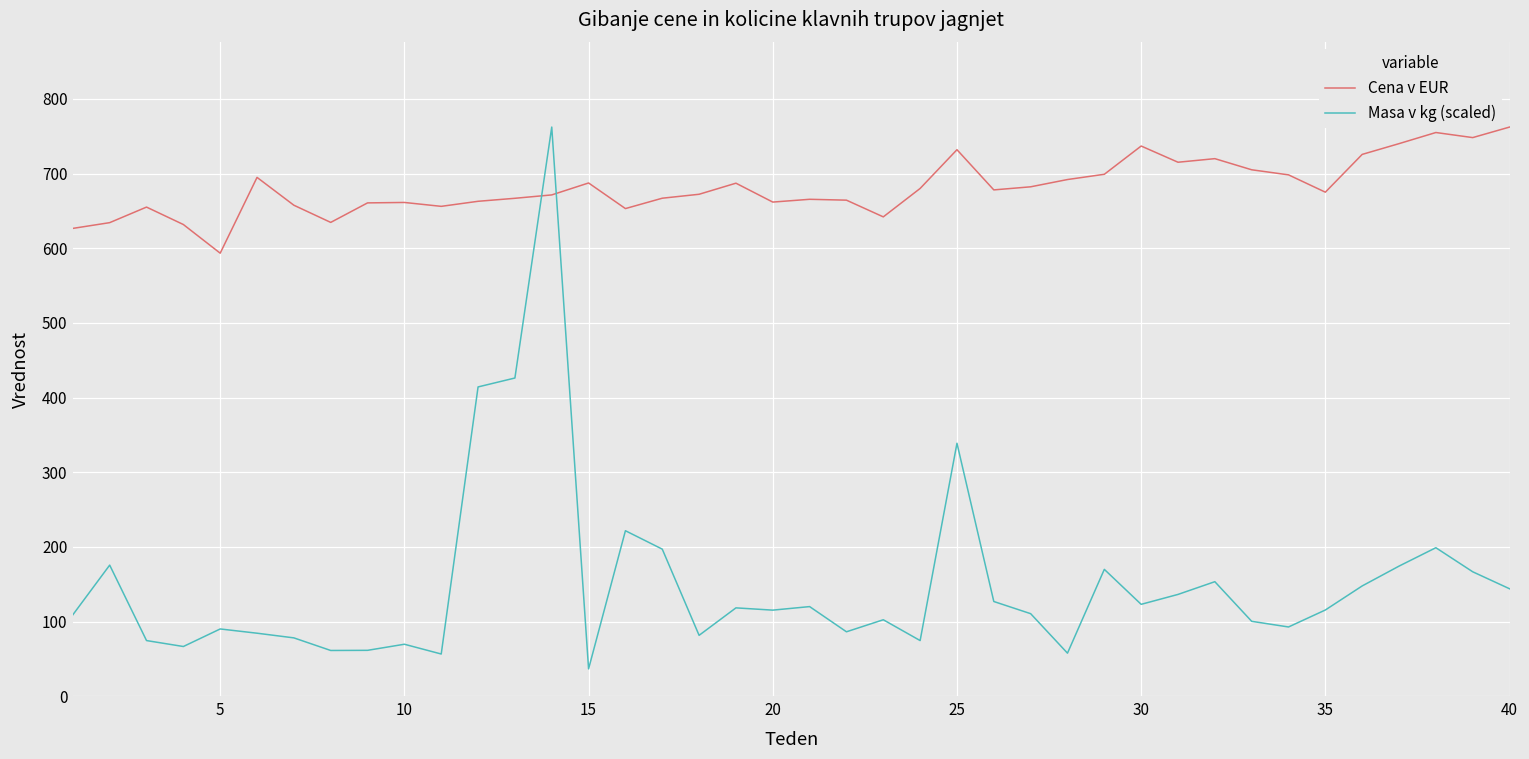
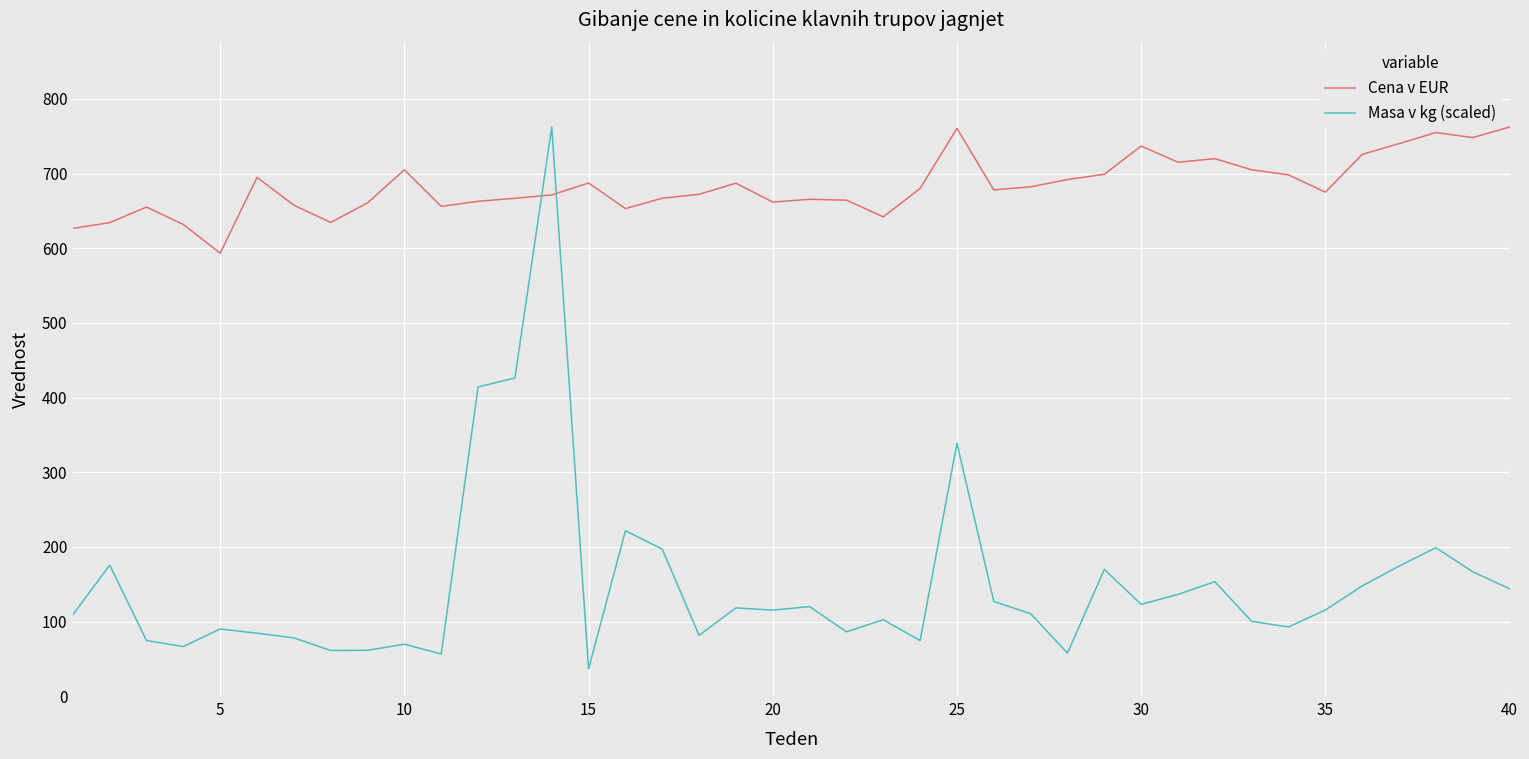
Cena v EUR, 10: 660 -> 710
Cena v EUR, 25: 730 -> 760
